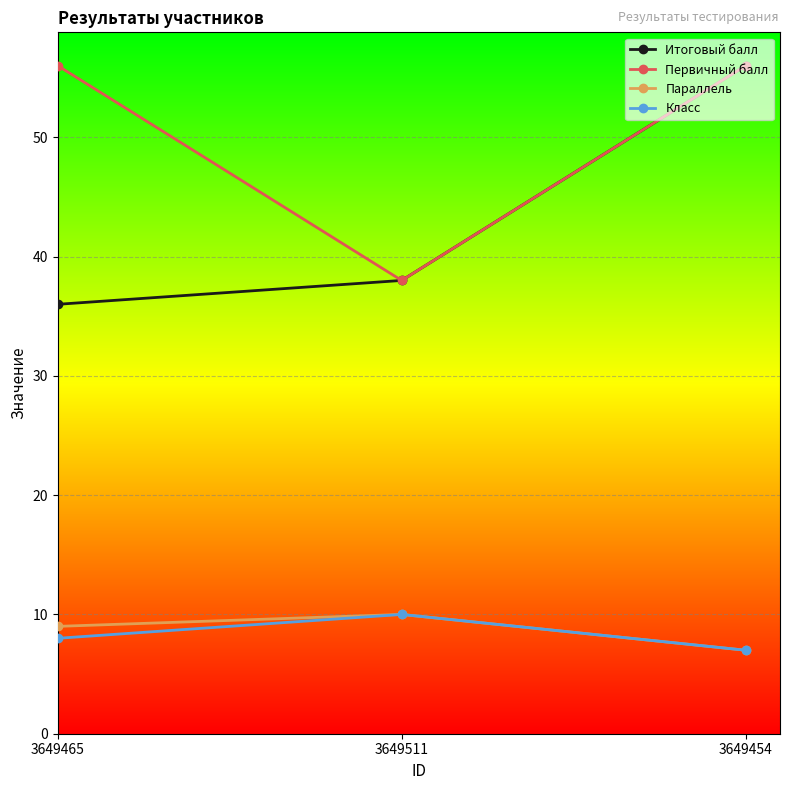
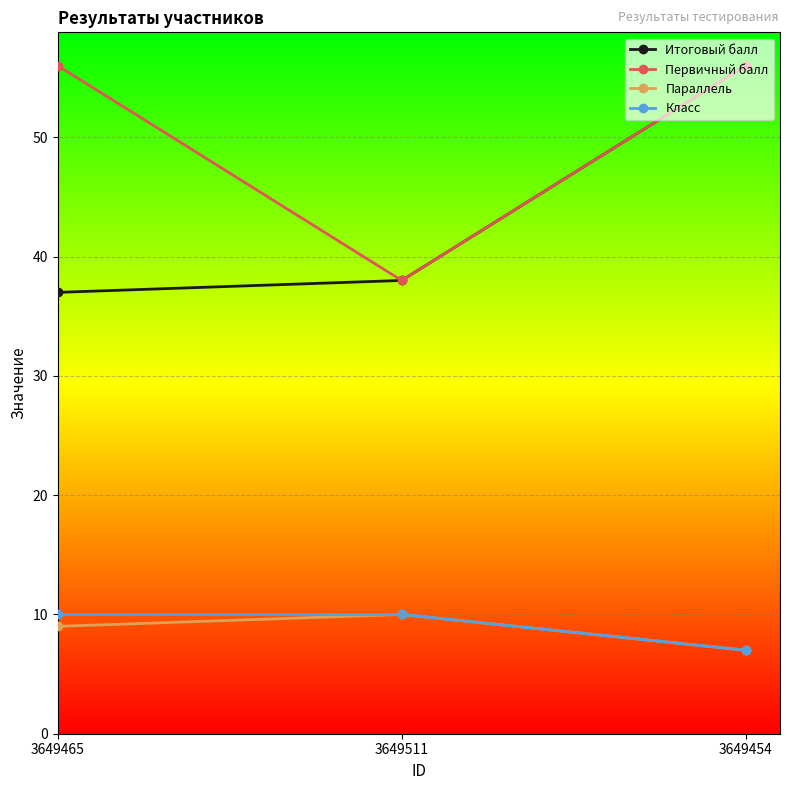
Итоговый балл, 3649465: 36 -> 37
Класс, 3649465: 8 -> 10
